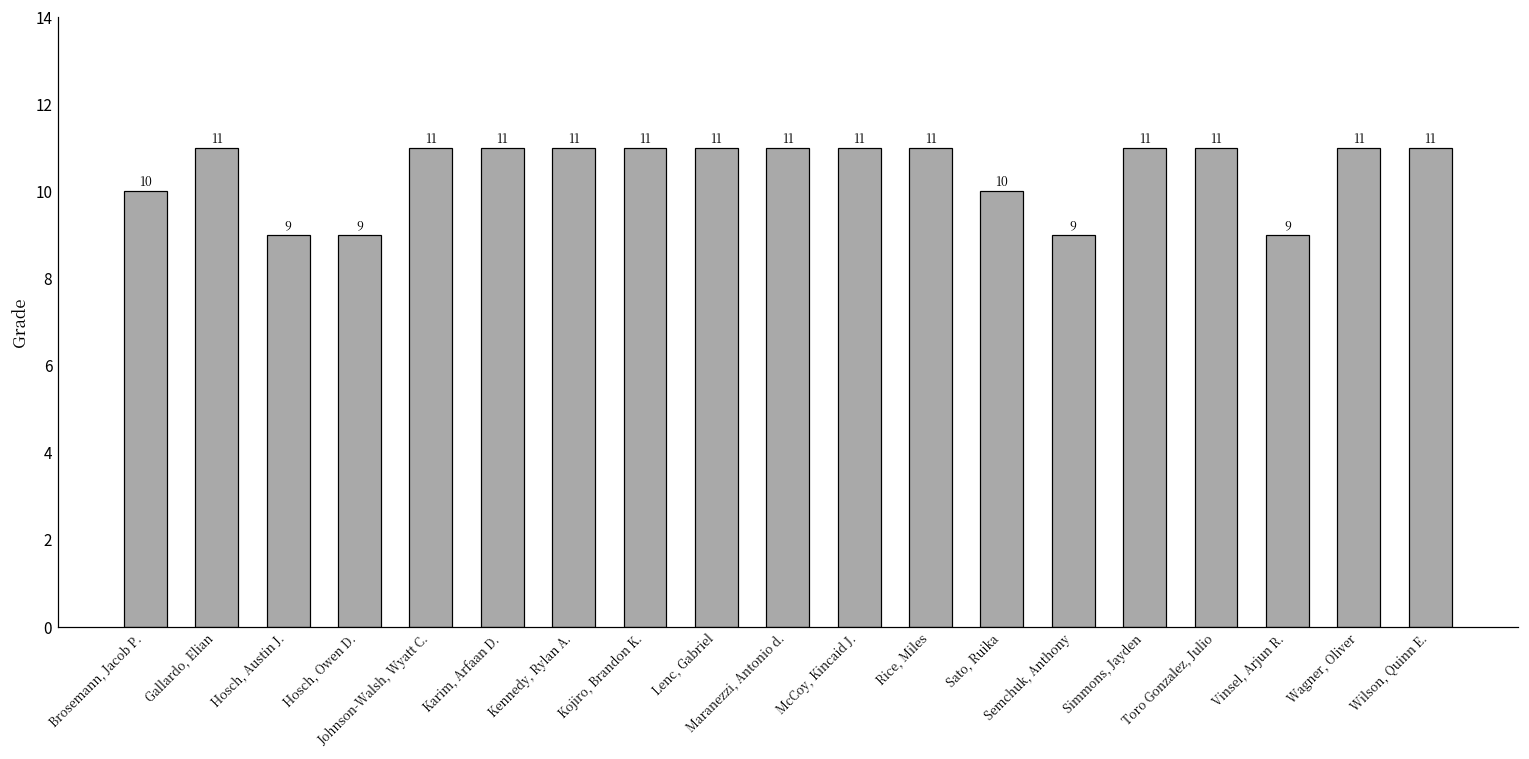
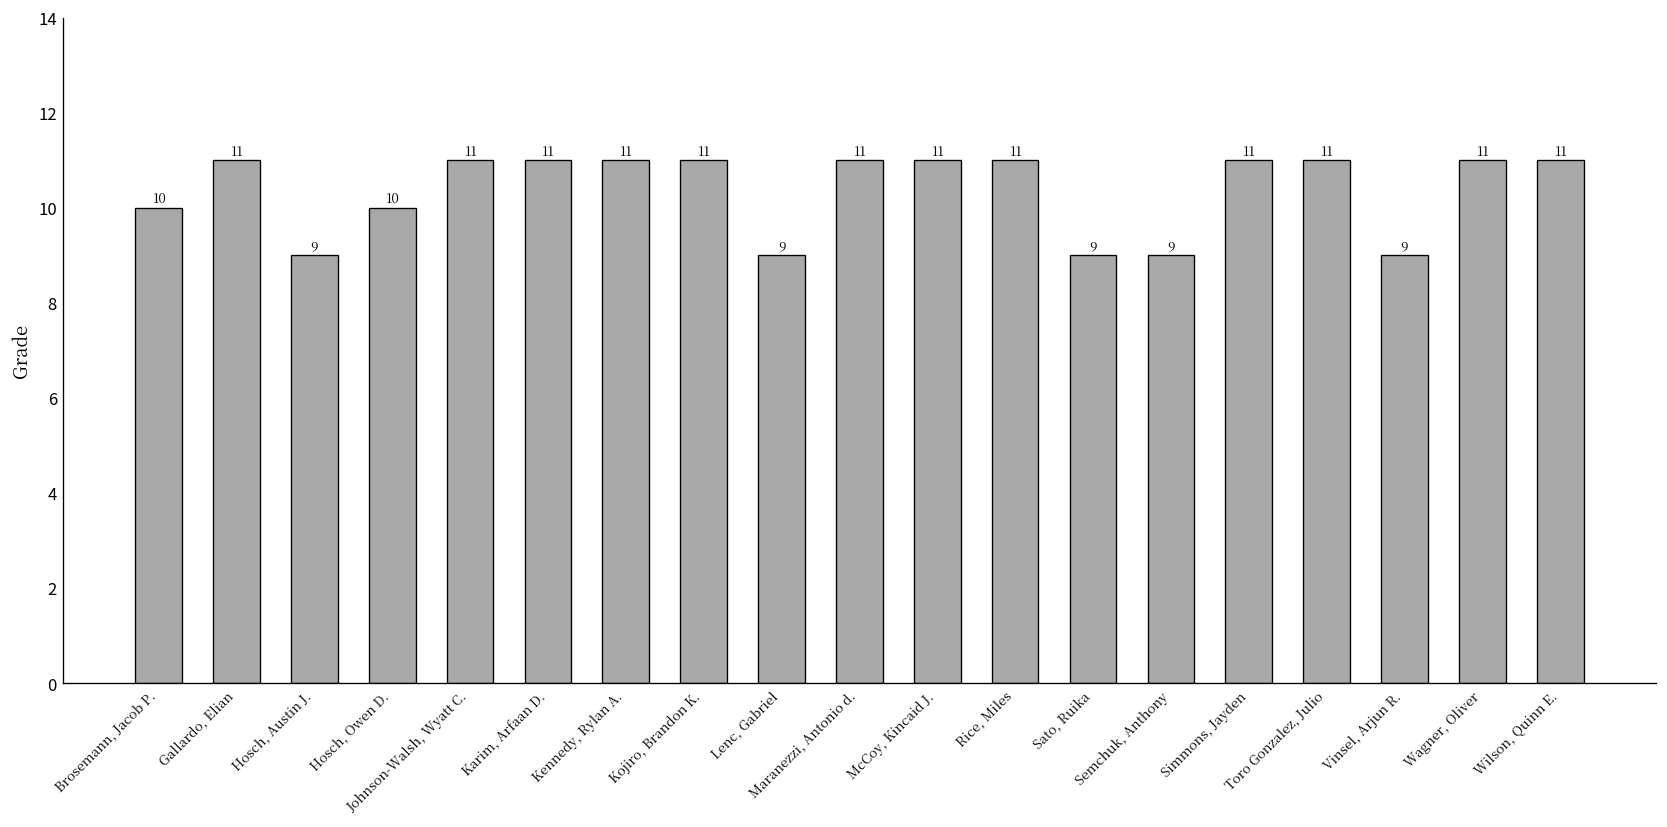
Hosch, Owen D.: 9 -> 10
Lenc, Gabriel: 11 -> 9
Sato, Ruika: 10 -> 9
